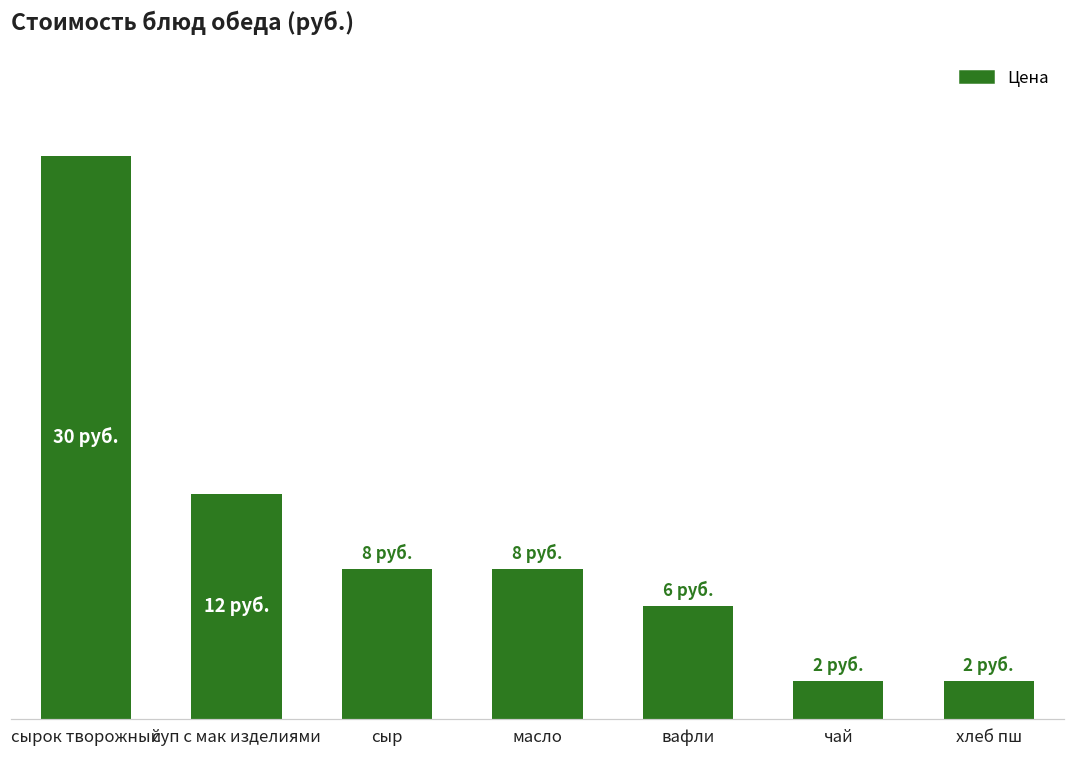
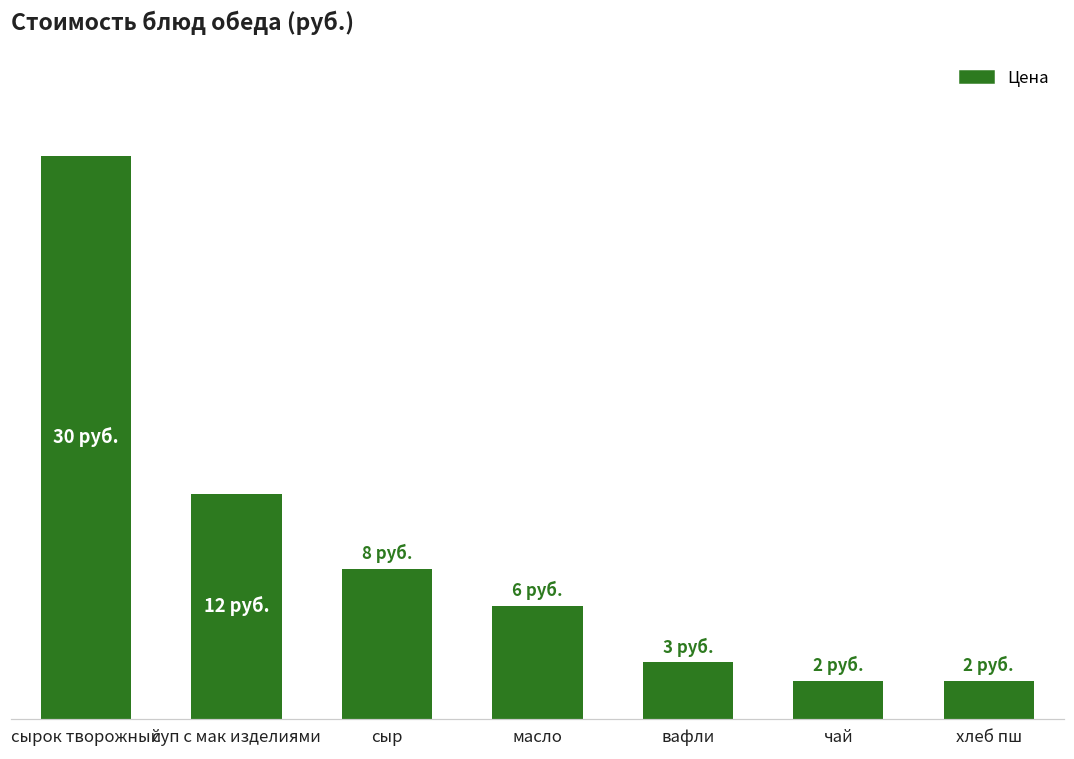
масло: 8 -> 6
вафли: 6 -> 3
